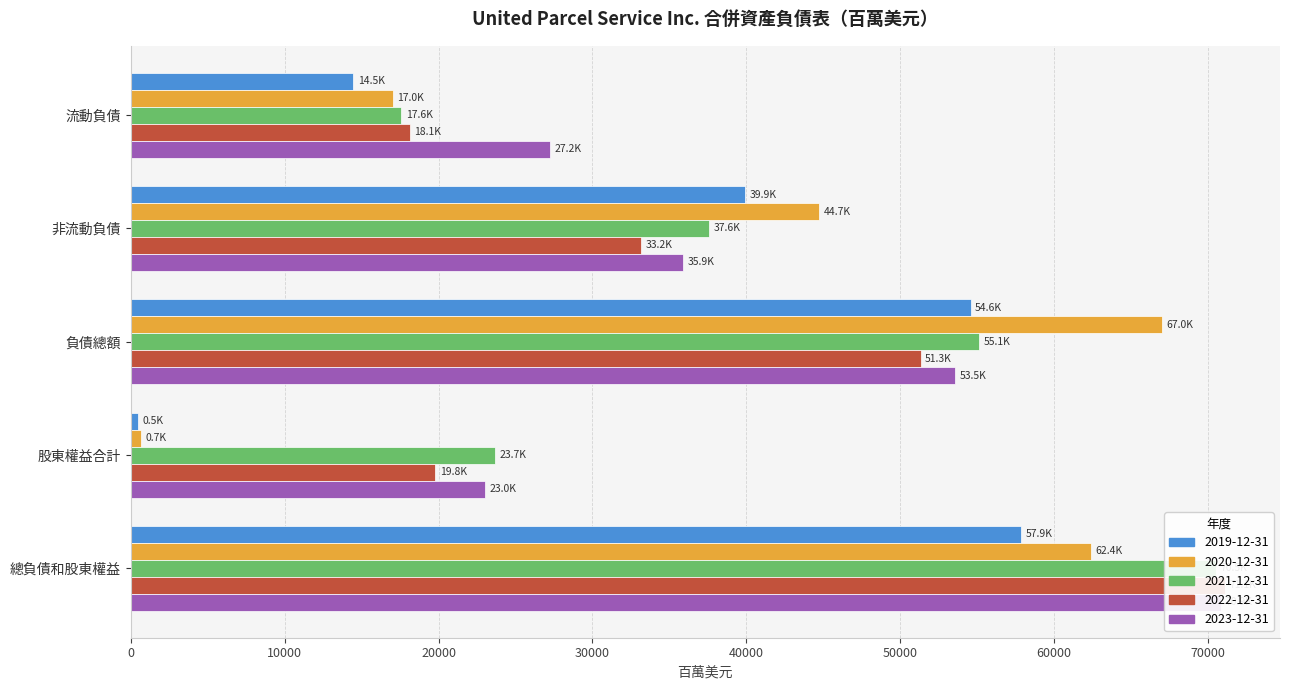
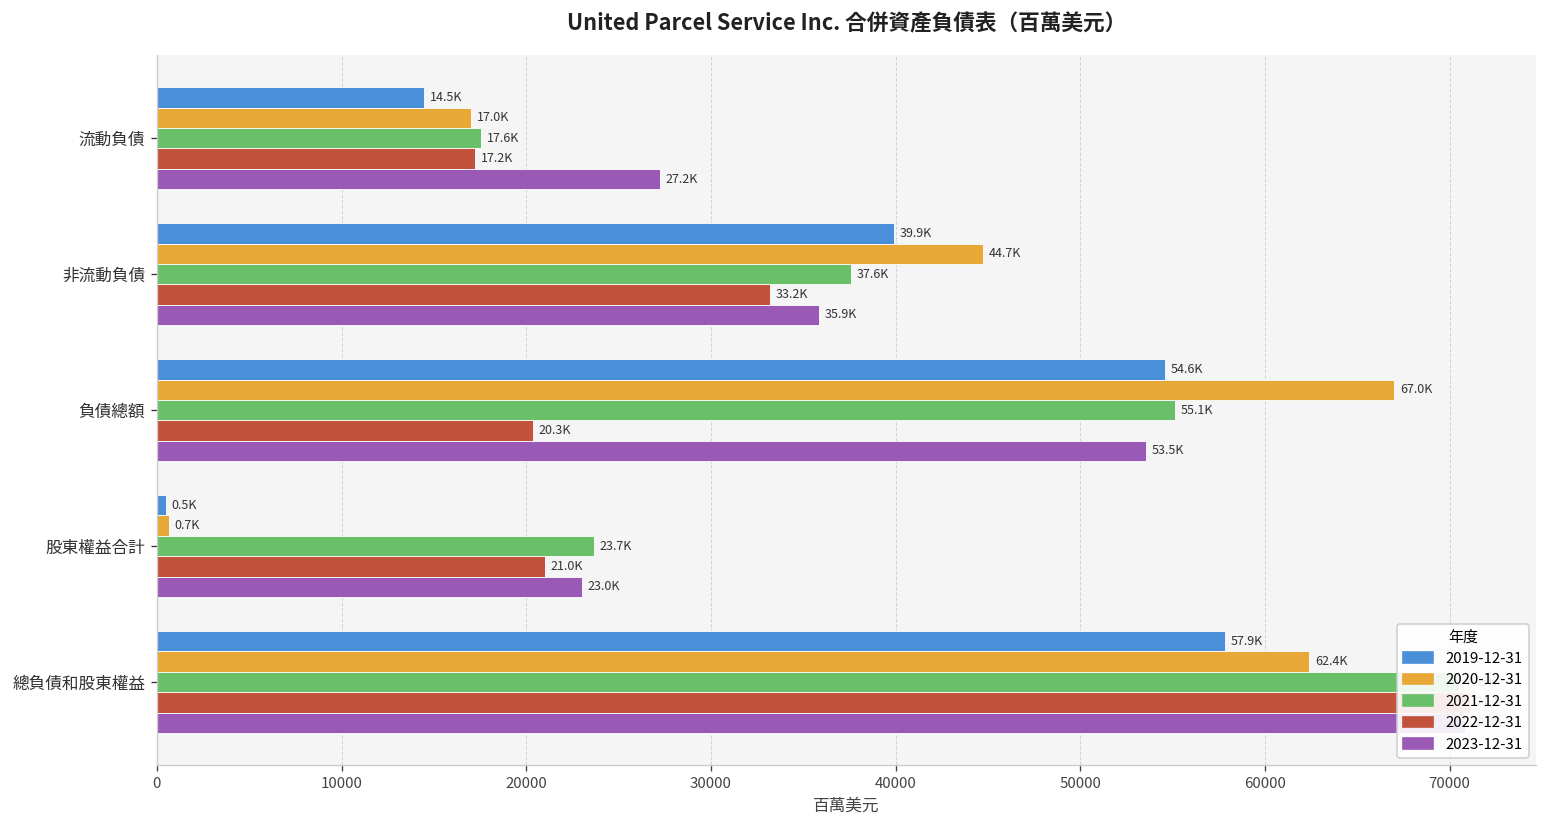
2022-12-31, 流動負債: 18.1K -> 17.2K
2022-12-31, 負債總額: 51.3K -> 20.3K
2022-12-31, 股東權益合計: 19.8K -> 21.0K
